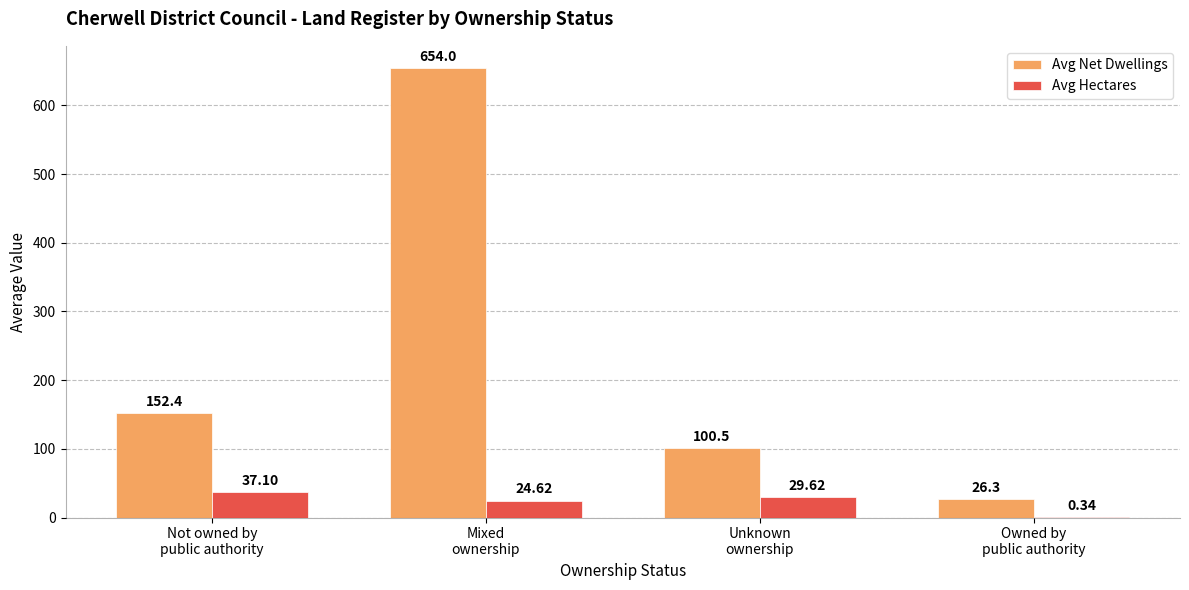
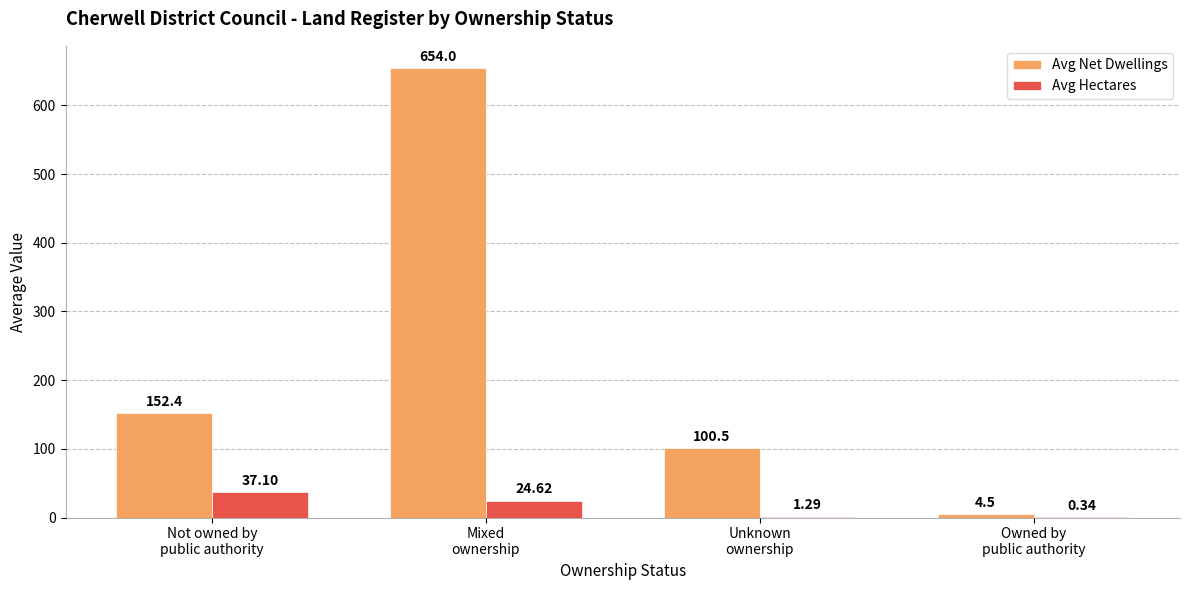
Avg Hectares, Unknown ownership: 29.62 -> 1.29
Avg Net Dwellings, Owned by public authority: 26.3 -> 4.5
